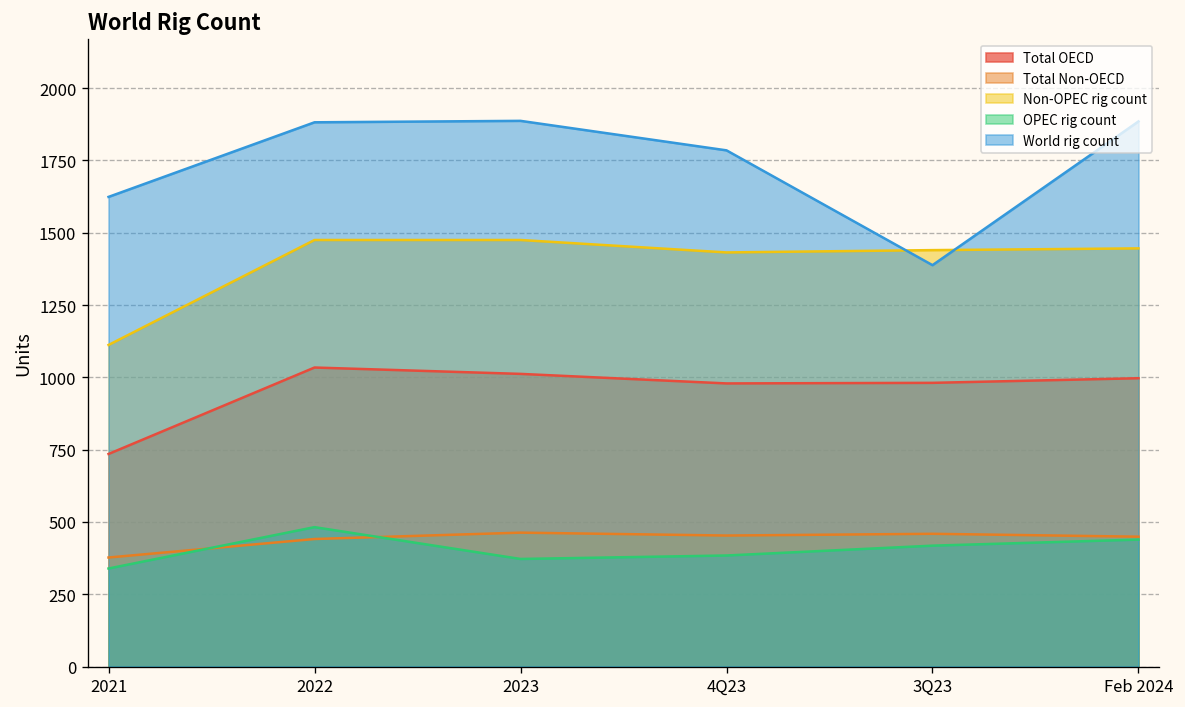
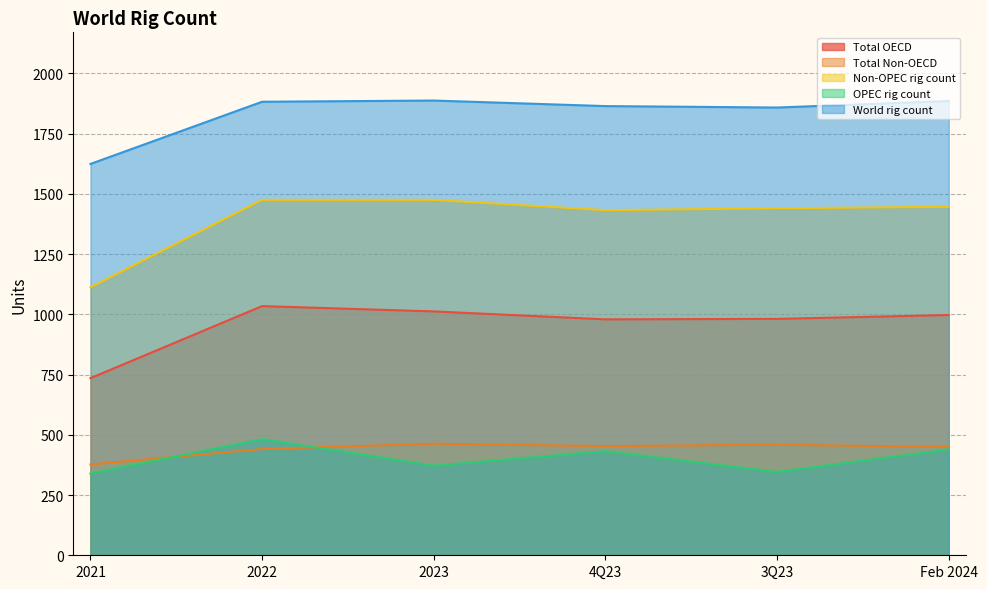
OPEC rig count, 4Q23: 380 -> 430
World rig count, 4Q23: 1790 -> 1860
OPEC rig count, 3Q23: 420 -> 350
World rig count, 3Q23: 1390 -> 1860
